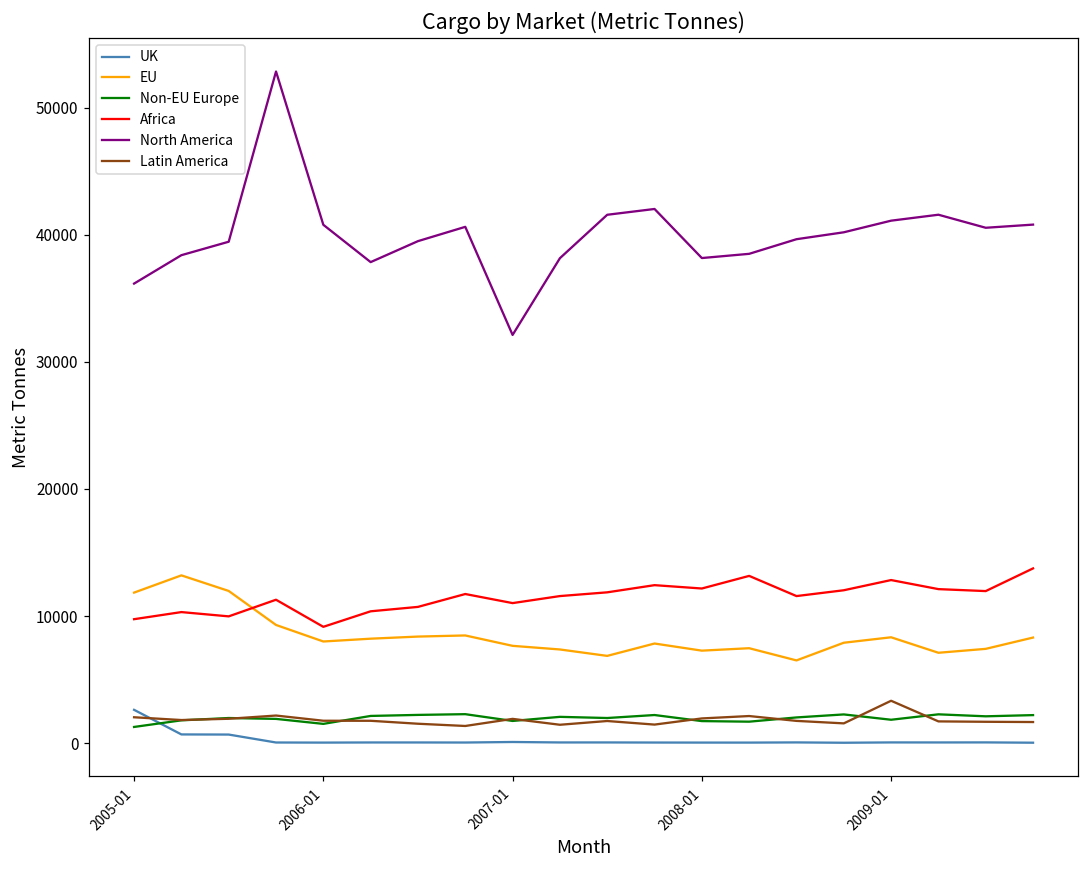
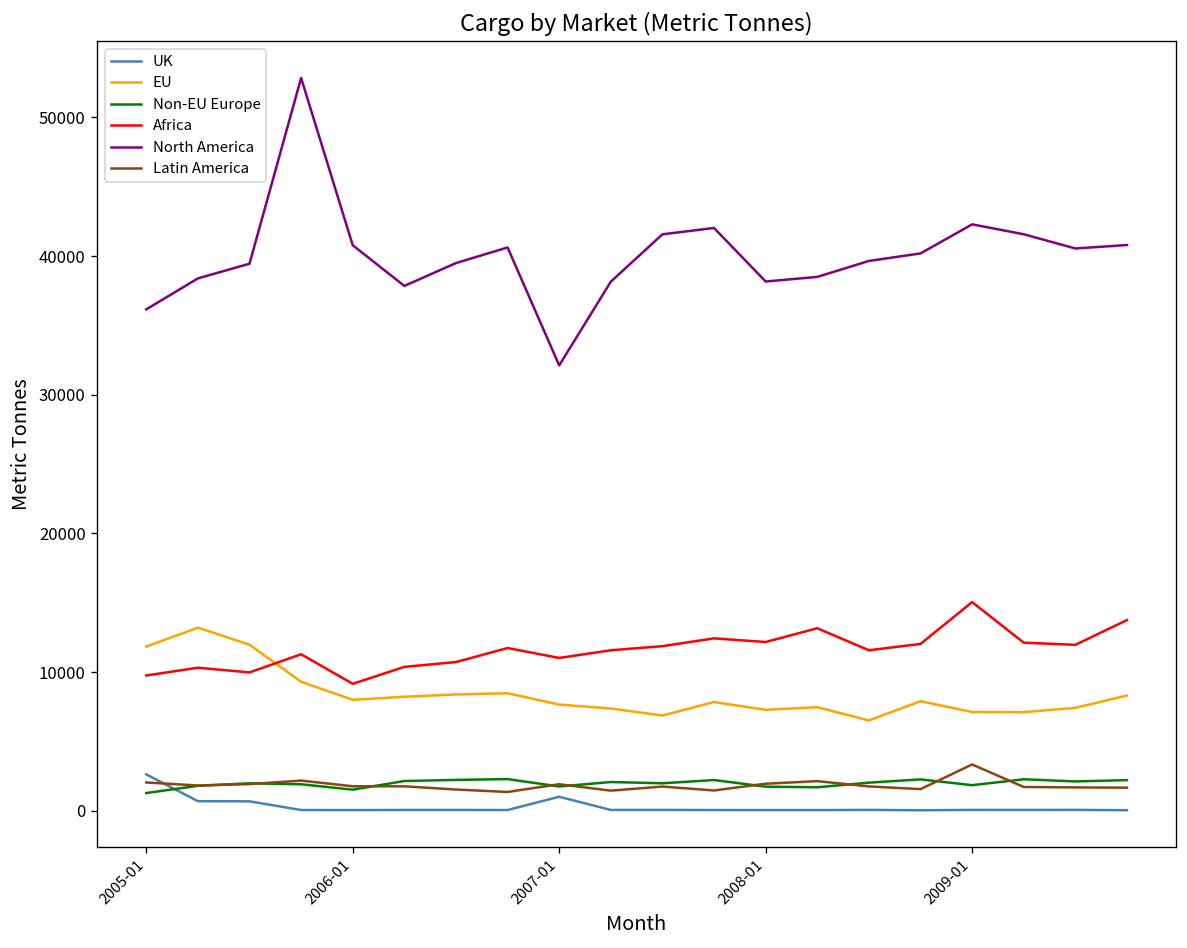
UK, 2007-01: 100 -> 1000
EU, 2009-01: 8300 -> 7100
Africa, 2009-01: 12800 -> 15000
North America, 2009-01: 41100 -> 42300
